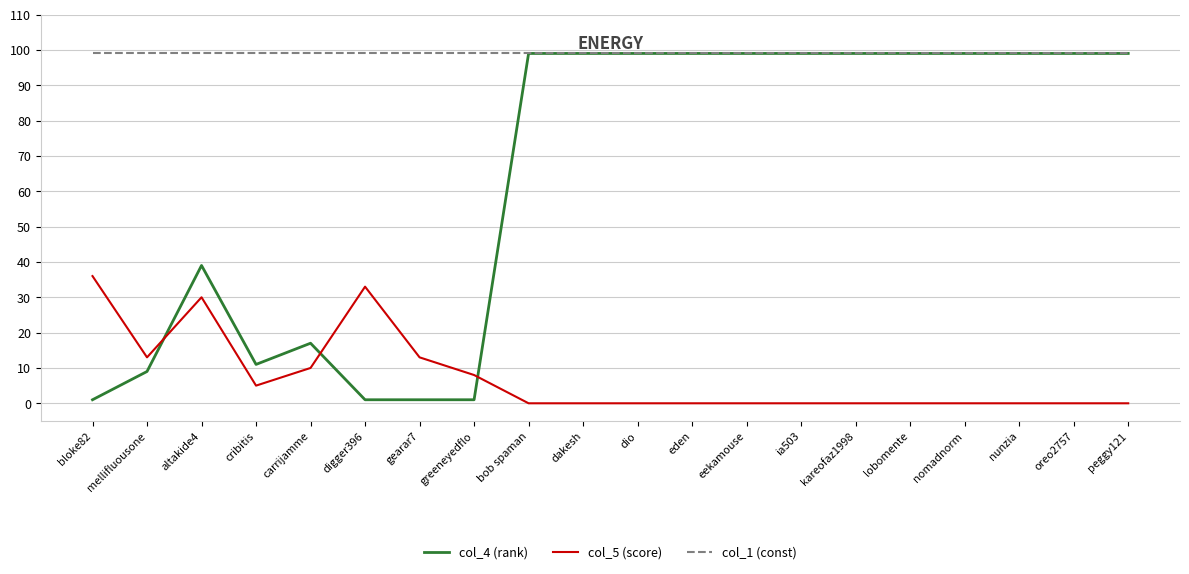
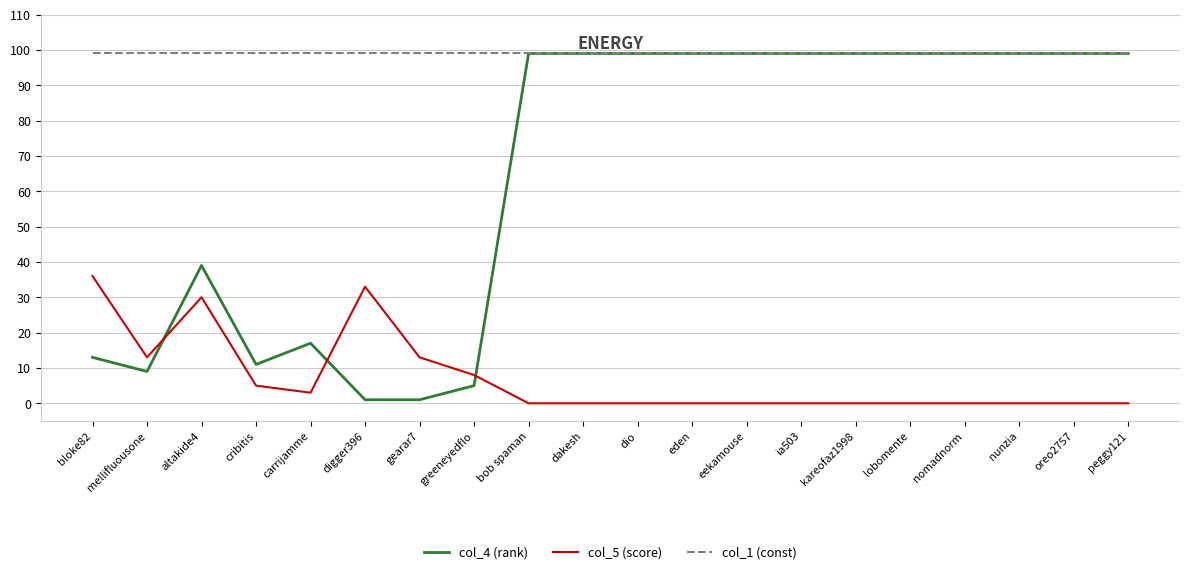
col_4 (rank), bloke82: 1 -> 13
col_5 (score), carrijamme: 10 -> 3
col_4 (rank), greeneyedflo: 1 -> 5
